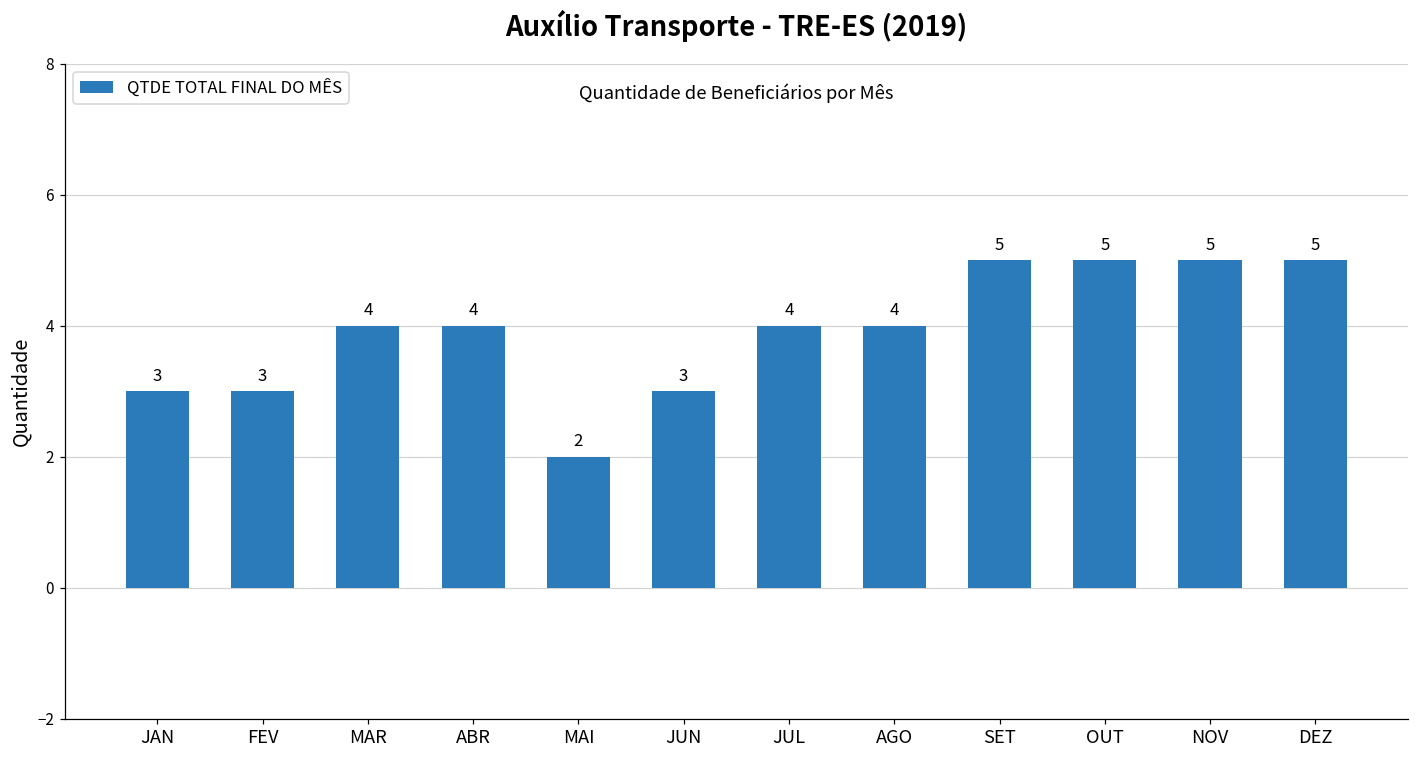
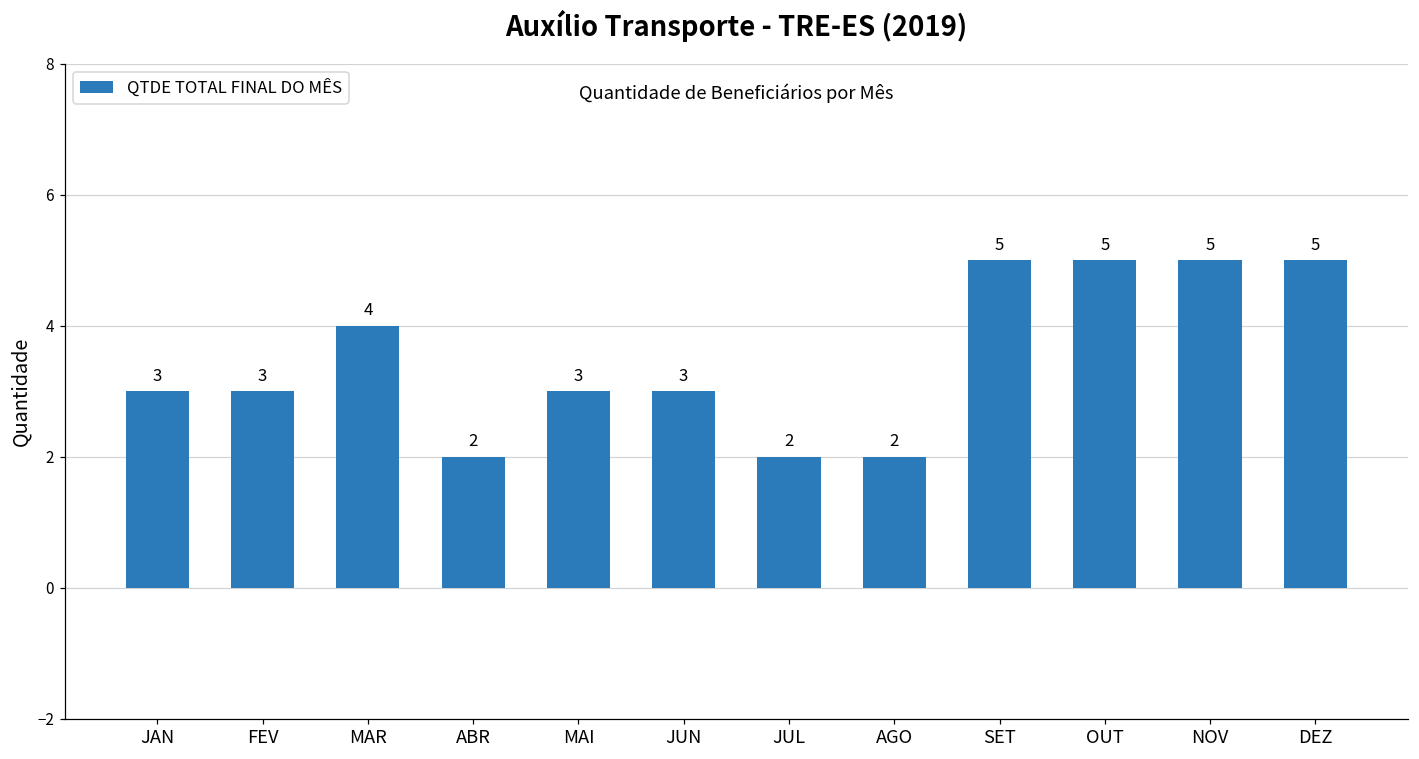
ABR: 4 -> 2
MAI: 2 -> 3
JUL: 4 -> 2
AGO: 4 -> 2
